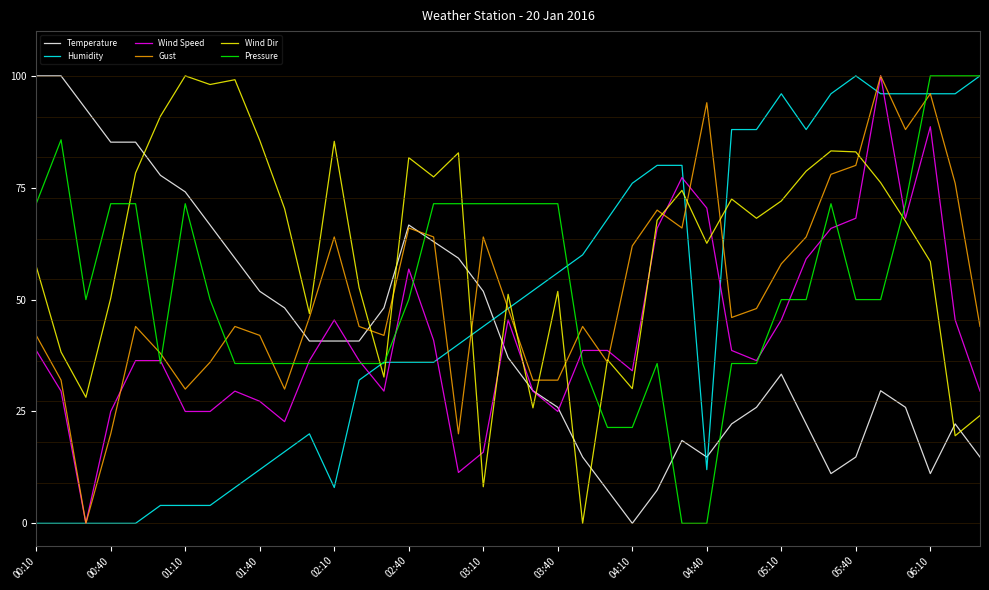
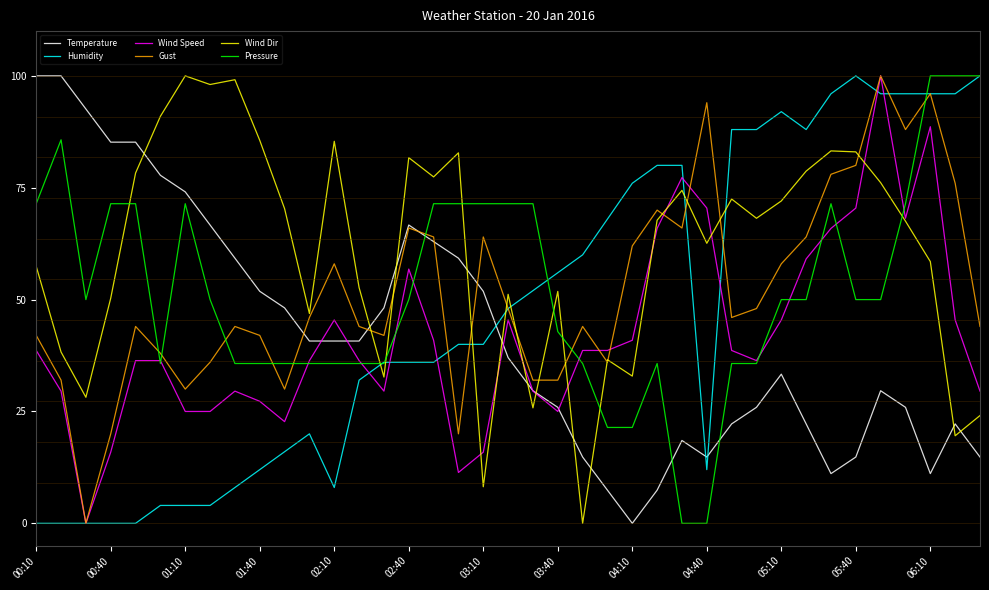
Wind Speed, 00:40: 25 -> 16
Gust, 02:10: 64 -> 58
Humidity, 03:10: 44 -> 40
Pressure, 03:40: 71 -> 43
Wind Speed, 04:10: 34 -> 41
Wind Dir, 04:10: 30 -> 33
Humidity, 05:10: 96 -> 92
Wind Speed, 05:40: 68 -> 70
